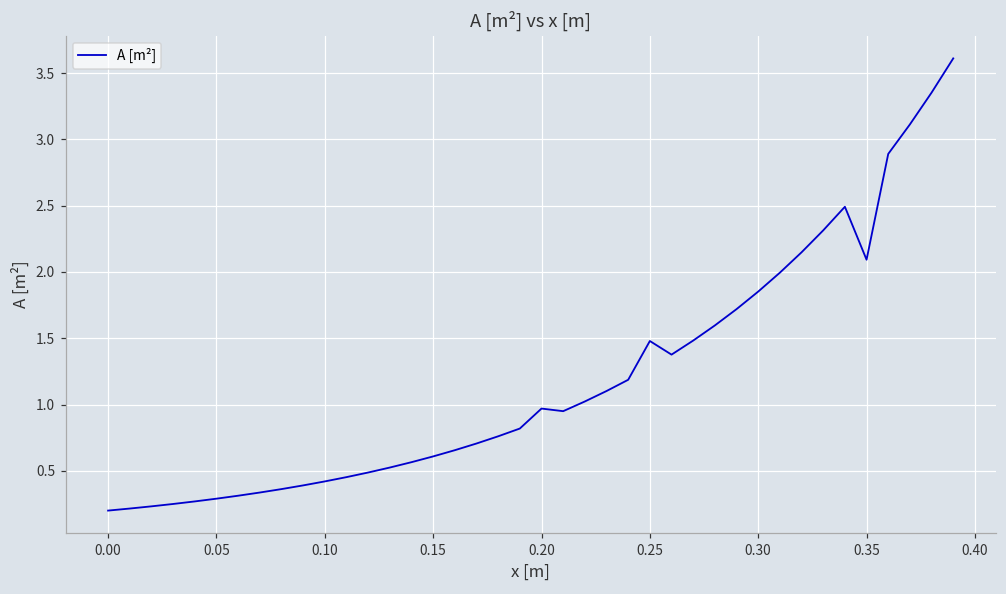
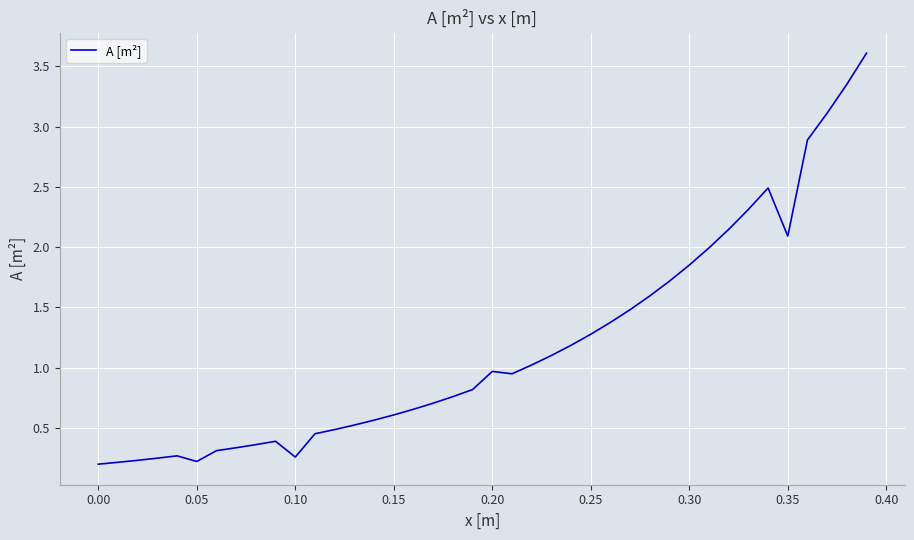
0.05: 0.29 -> 0.22
0.10: 0.42 -> 0.26
0.25: 1.48 -> 1.28
